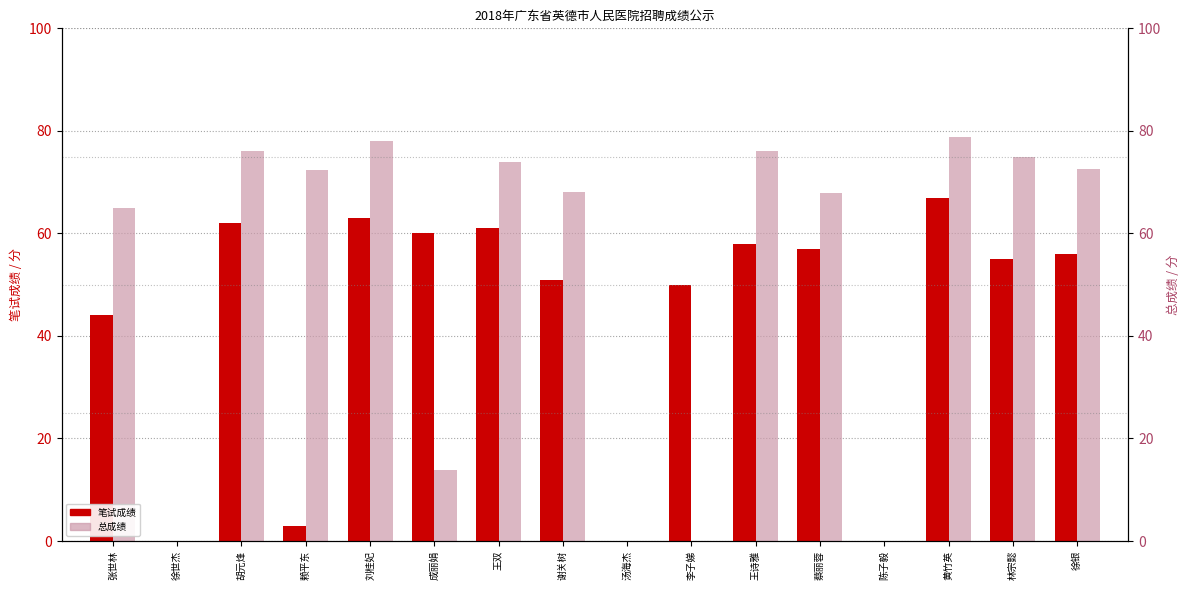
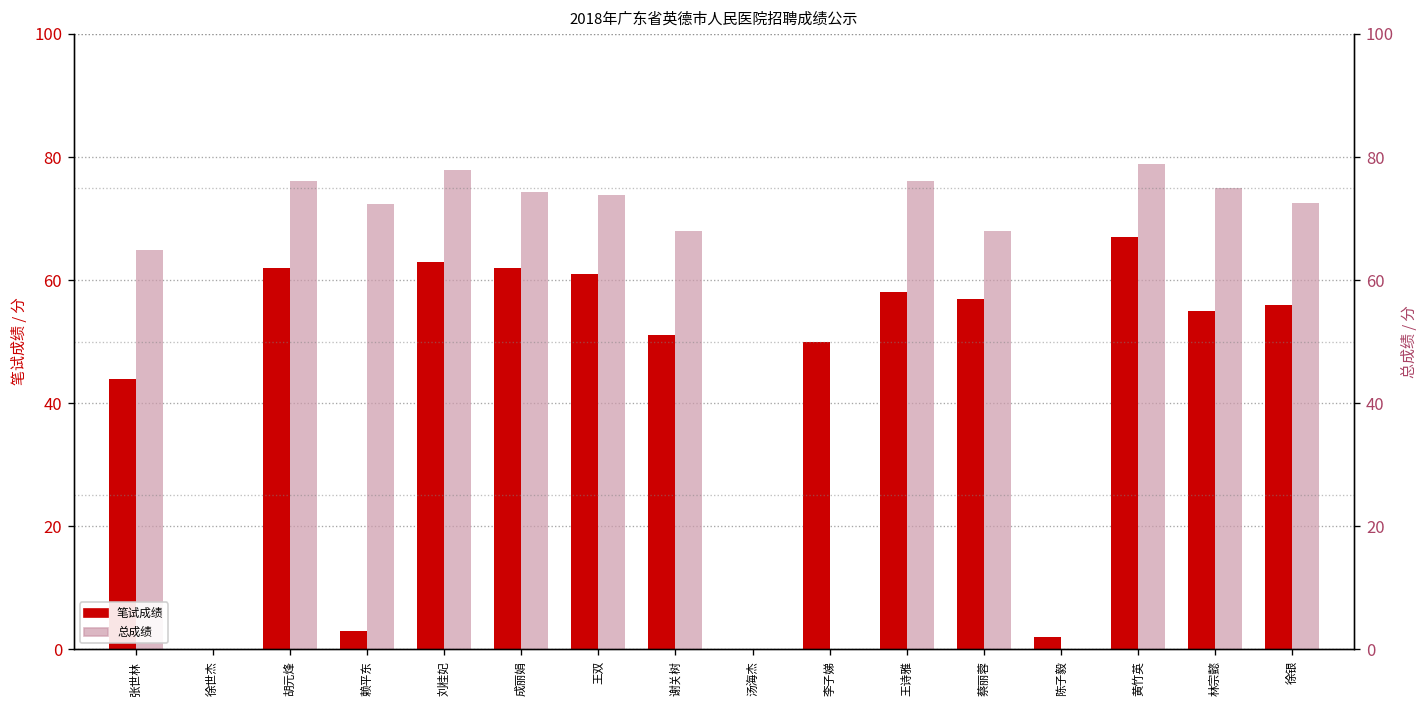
笔试成绩, 成丽娟: 60 -> 62
总成绩, 成丽娟: 14 -> 74
笔试成绩, 陈子毅: 0 -> 2
